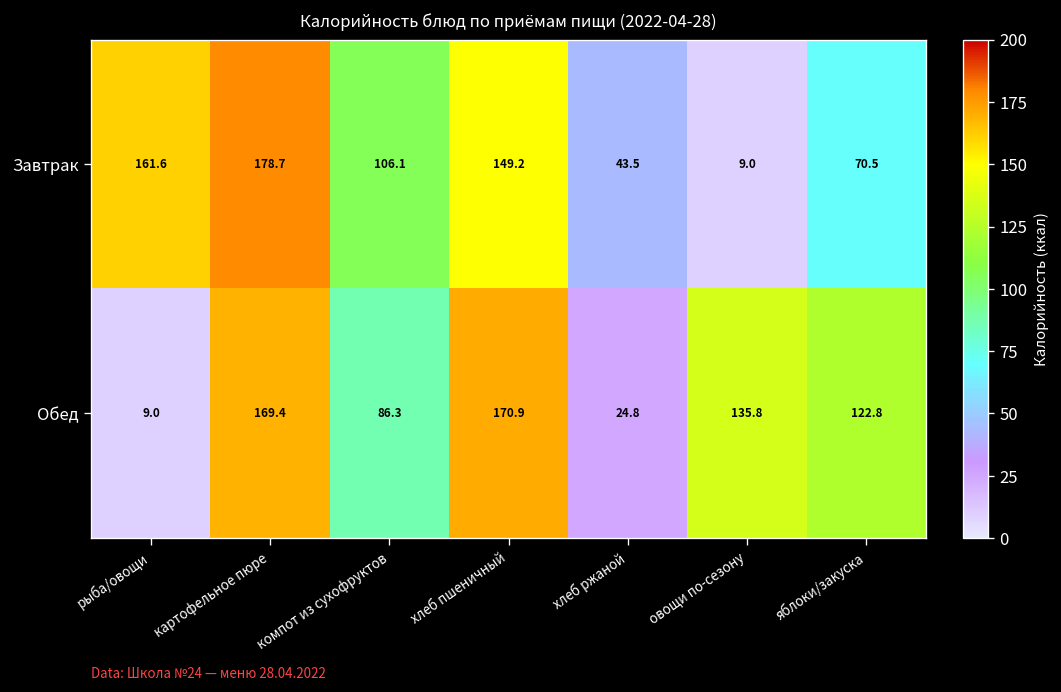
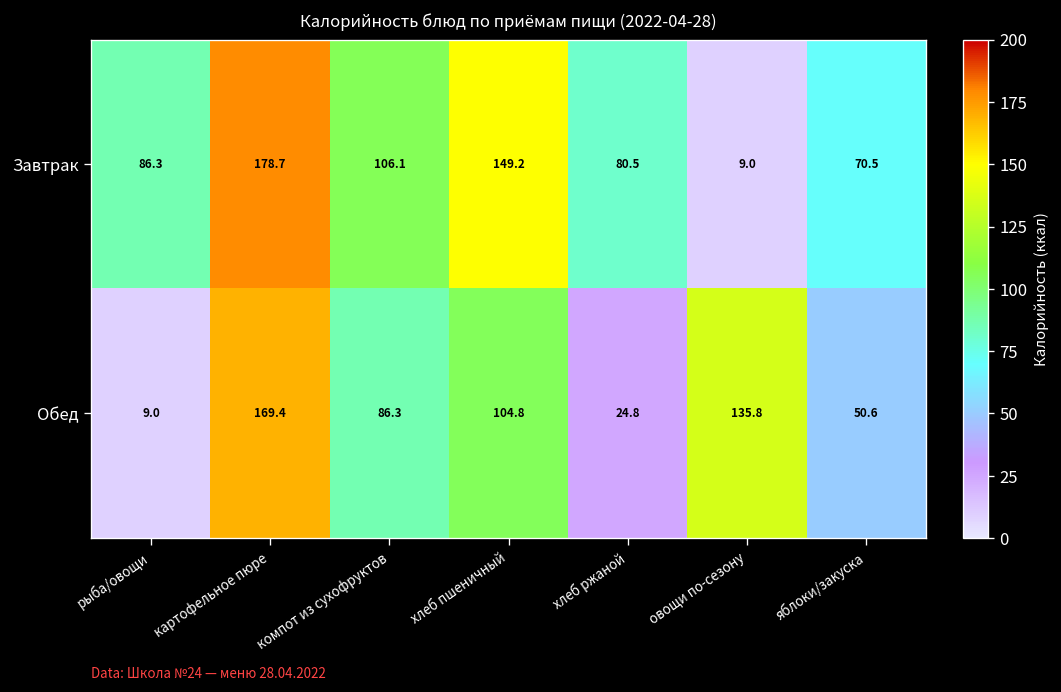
Завтрак, рыба/овощи: 161.6 -> 86.3
Завтрак, хлеб ржаной: 43.5 -> 80.5
Обед, хлеб пшеничный: 170.9 -> 104.8
Обед, яблоки/закуска: 122.8 -> 50.6
